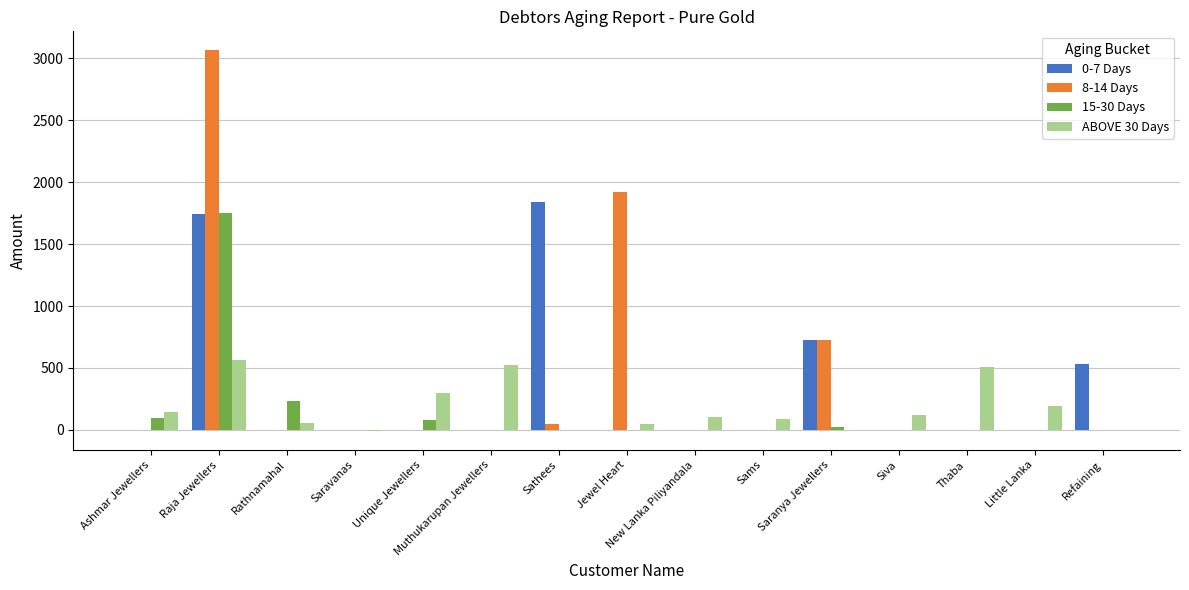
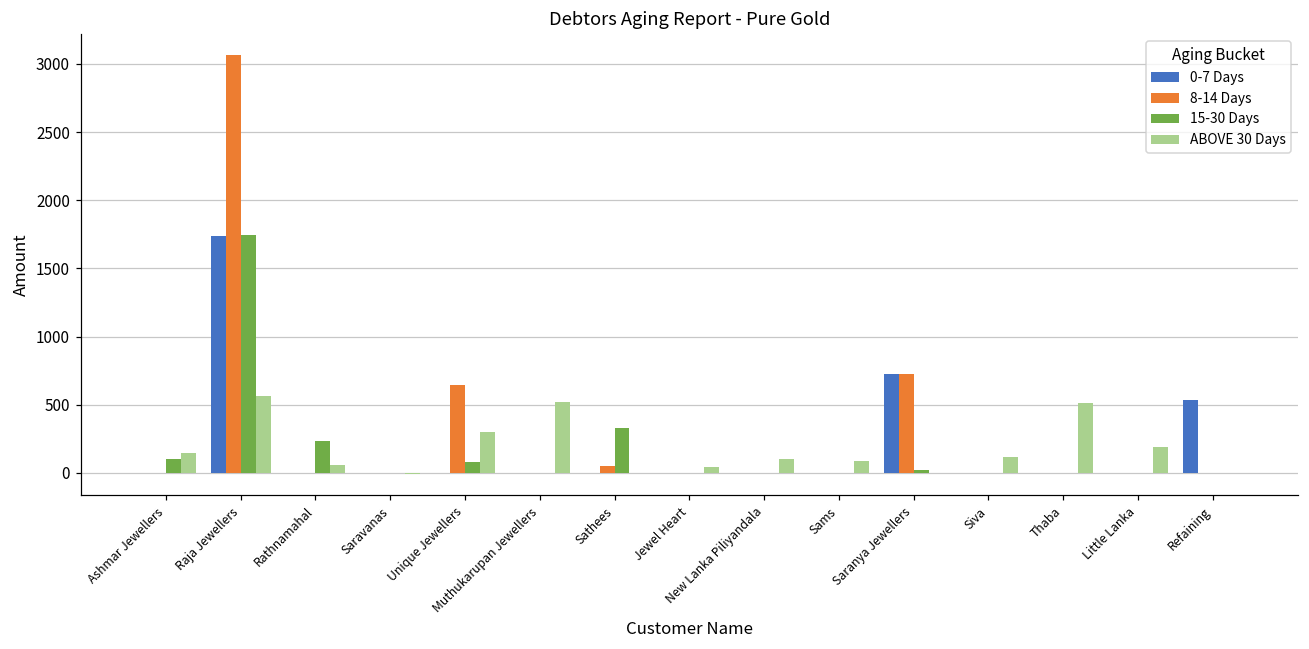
8-14 Days, Unique Jewellers: 0 -> 650
0-7 Days, Sathees: 1840 -> 0
15-30 Days, Sathees: 0 -> 330
8-14 Days, Jewel Heart: 1920 -> 0
